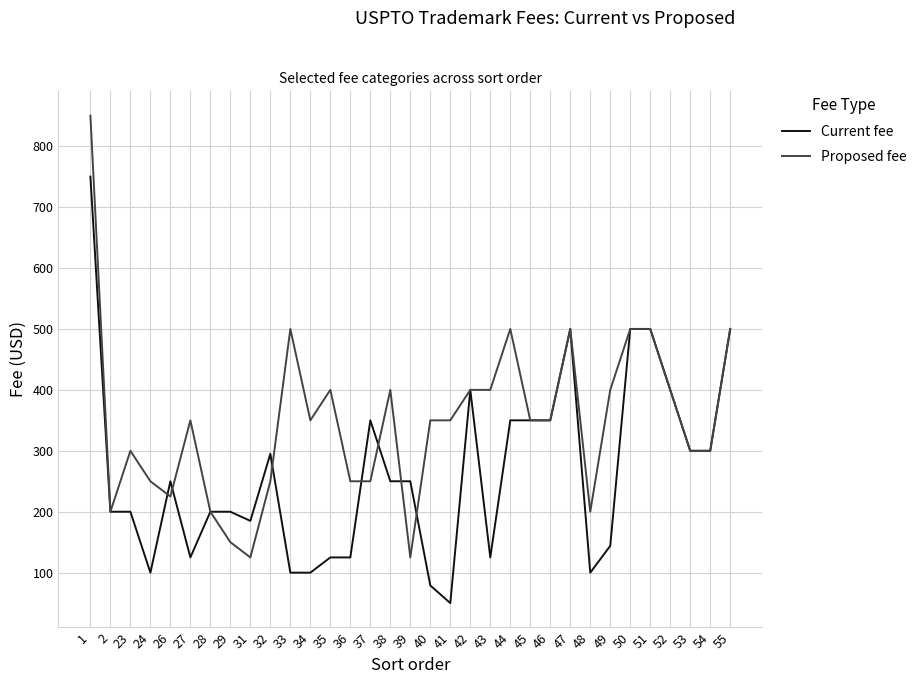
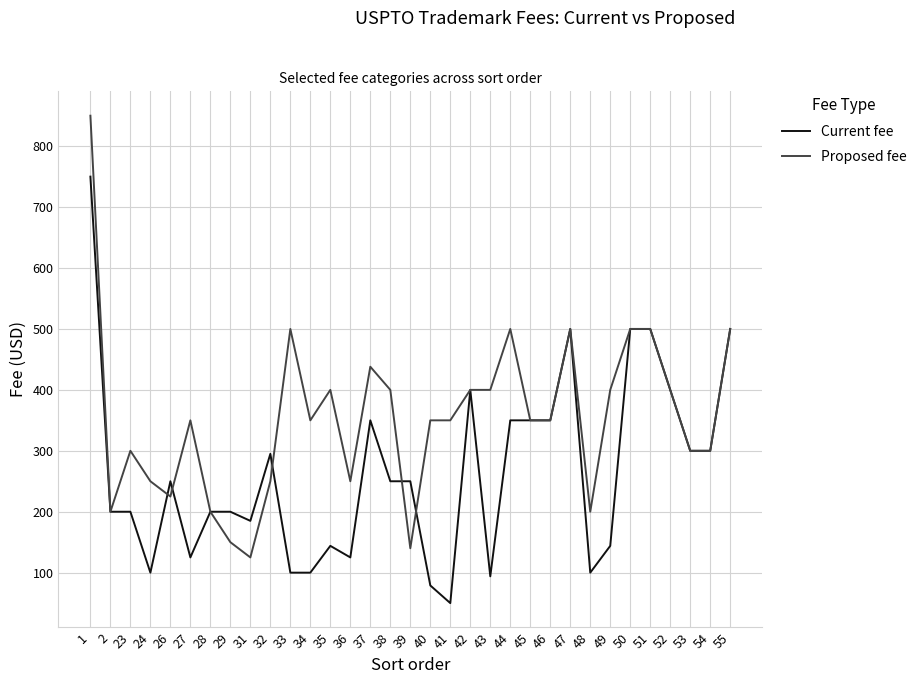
Current fee, 35: 130 -> 140
Proposed fee, 37: 250 -> 440
Proposed fee, 39: 130 -> 140
Current fee, 43: 130 -> 90
